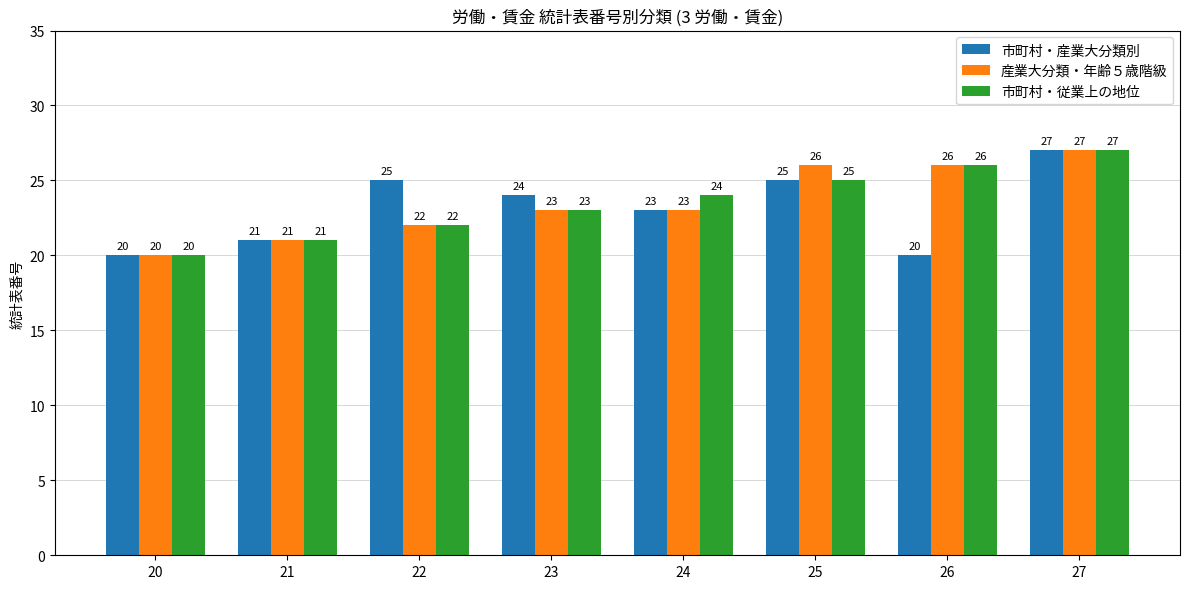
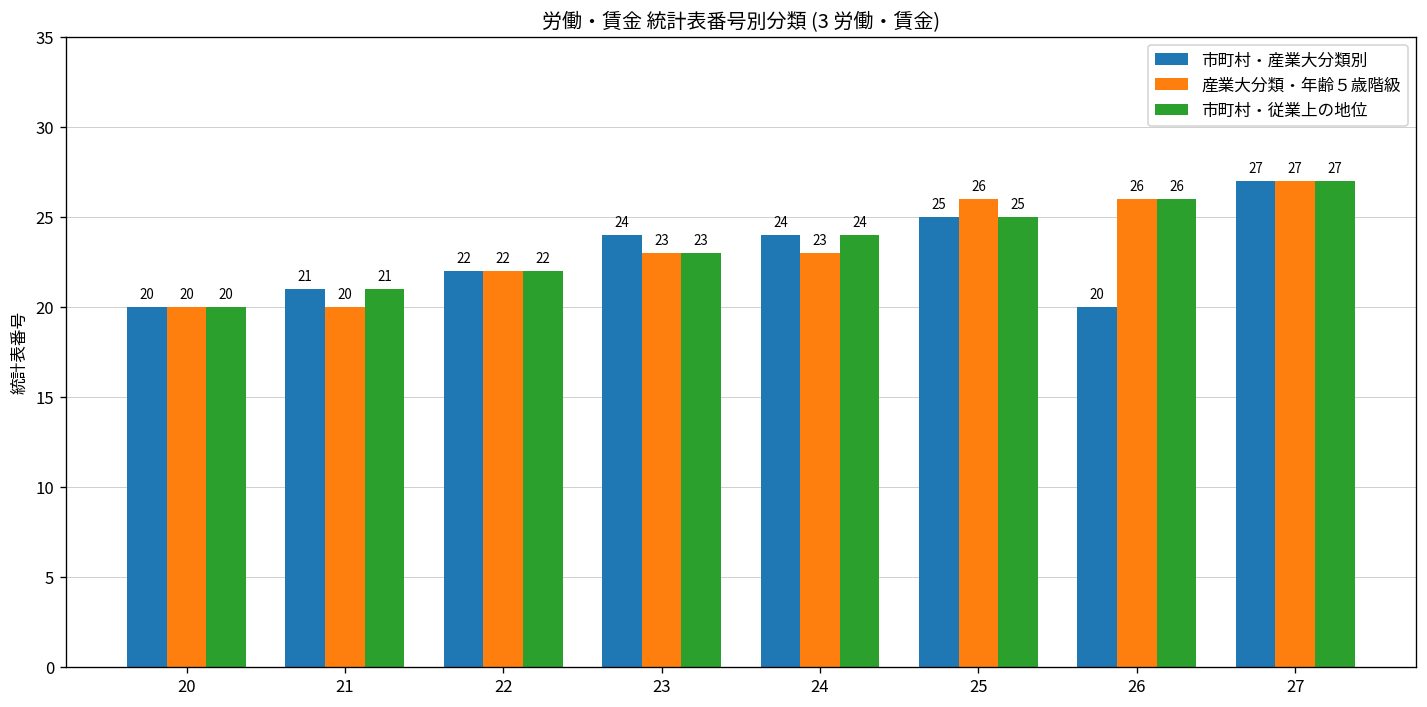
産業大分類・年齢５歳階級, 21: 21 -> 20
市町村・産業大分類別, 22: 25 -> 22
市町村・産業大分類別, 24: 23 -> 24
